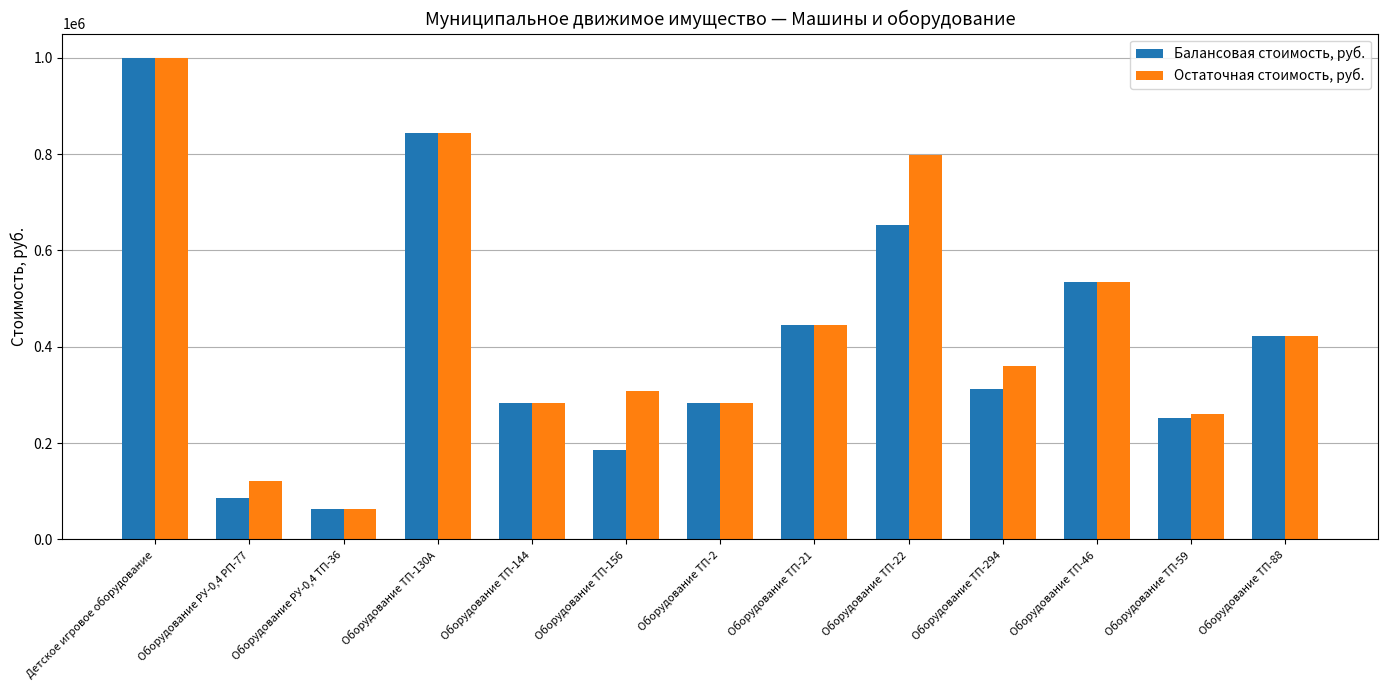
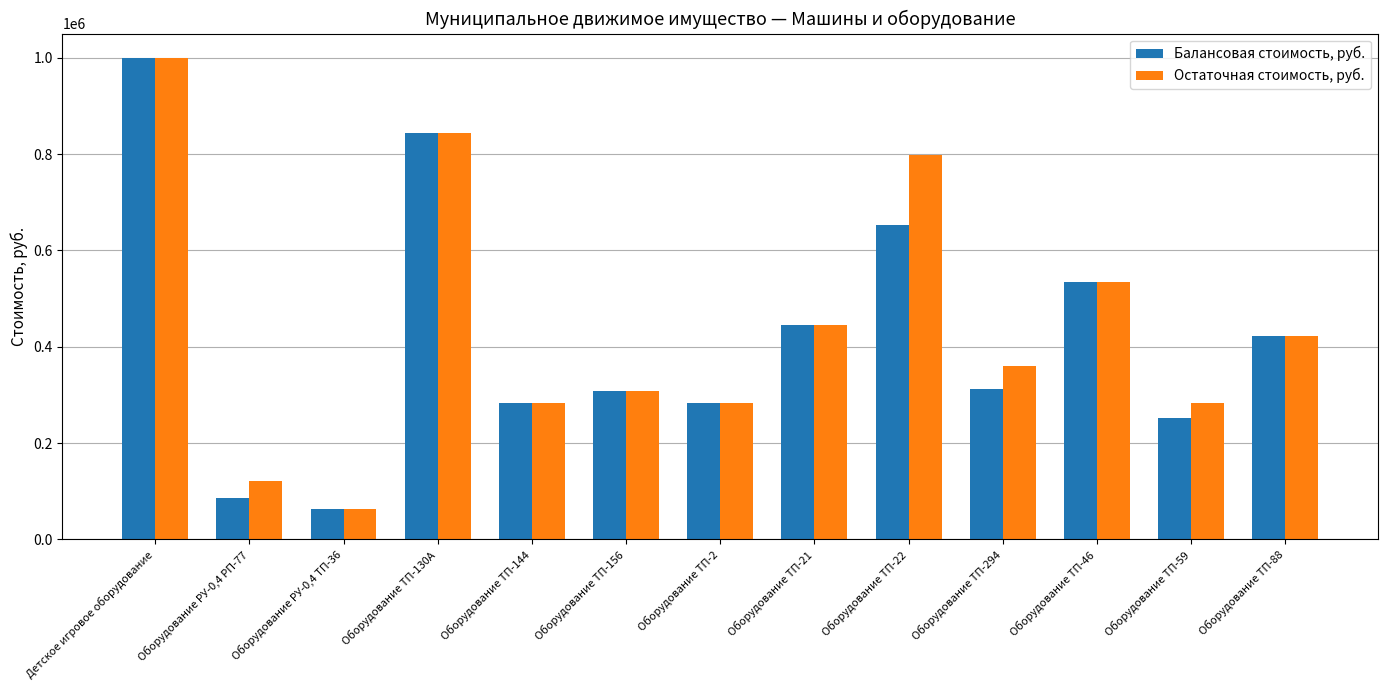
Балансовая стоимость, руб., Оборудование ТП-156: 190000 -> 310000
Остаточная стоимость, руб., Оборудование ТП-59: 260000 -> 280000
